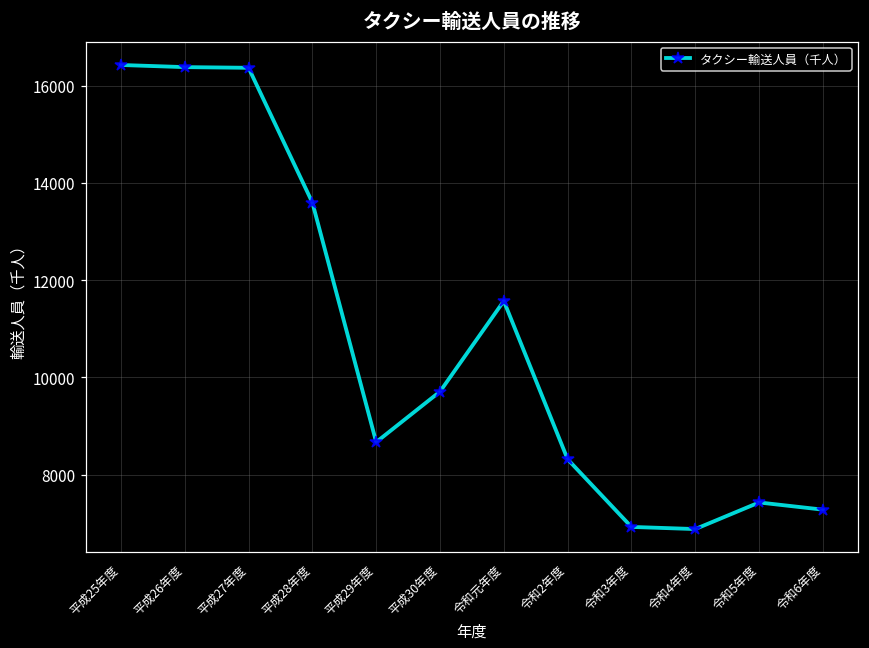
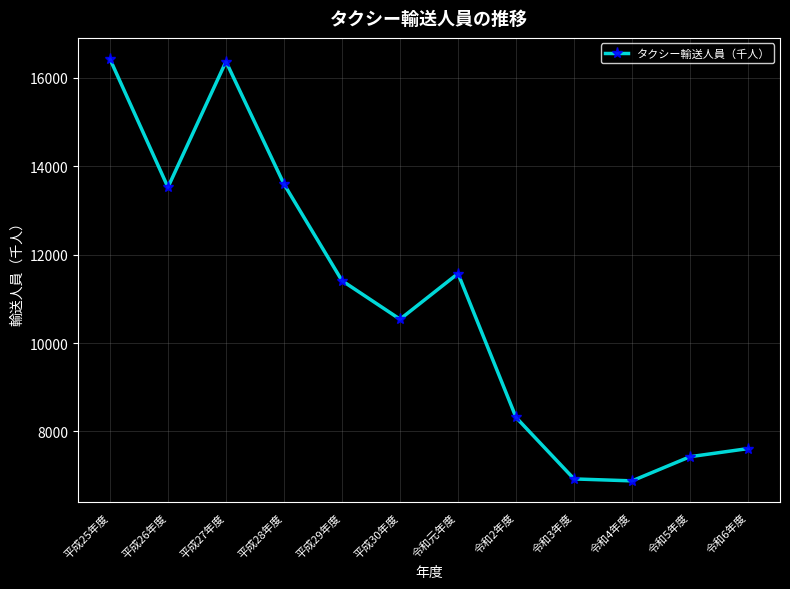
平成26年度: 16400 -> 13500
平成29年度: 8700 -> 11400
平成30年度: 9700 -> 10500
令和6年度: 7300 -> 7600
